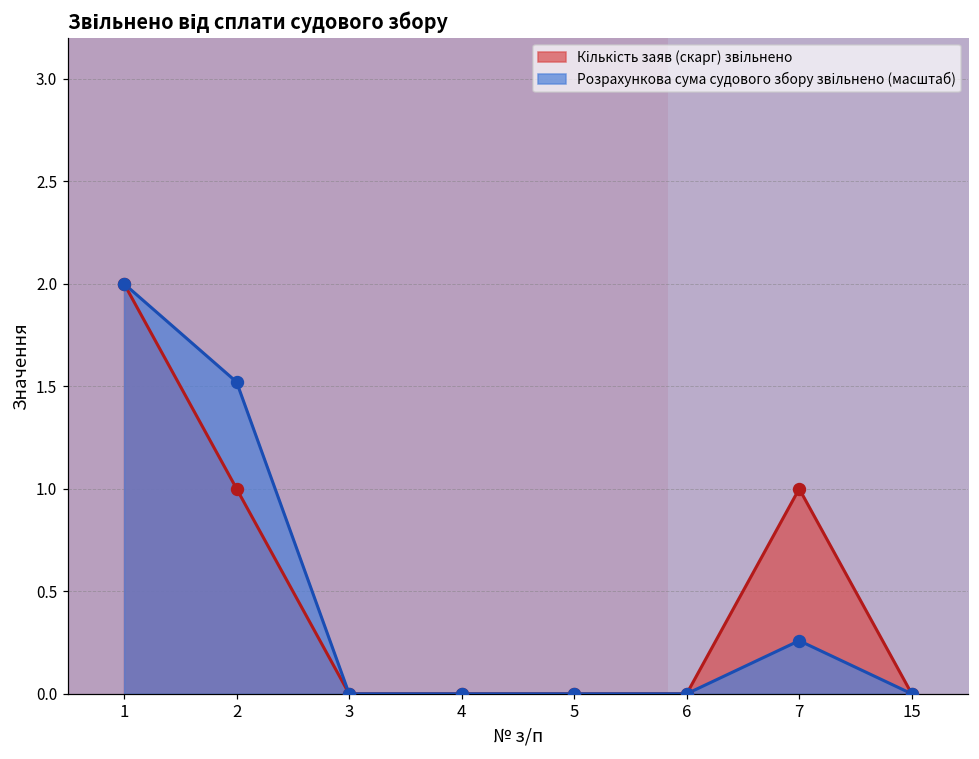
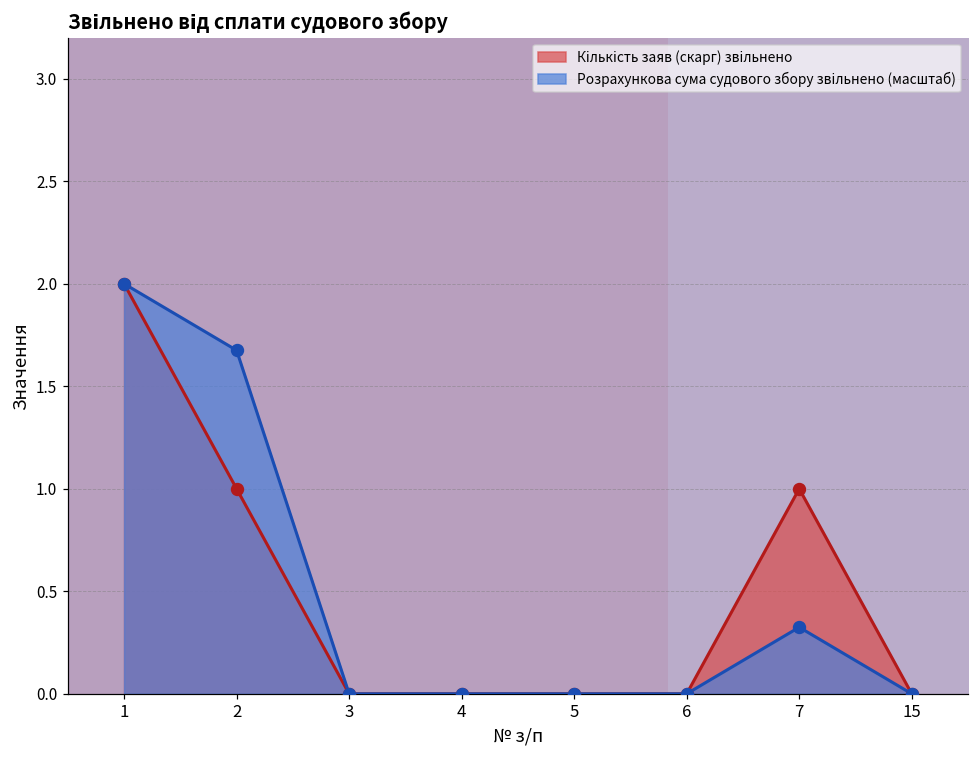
Розрахункова сума судового збору звільнено (масштаб), 2: 1.52 -> 1.68
Розрахункова сума судового збору звільнено (масштаб), 7: 0.26 -> 0.32
